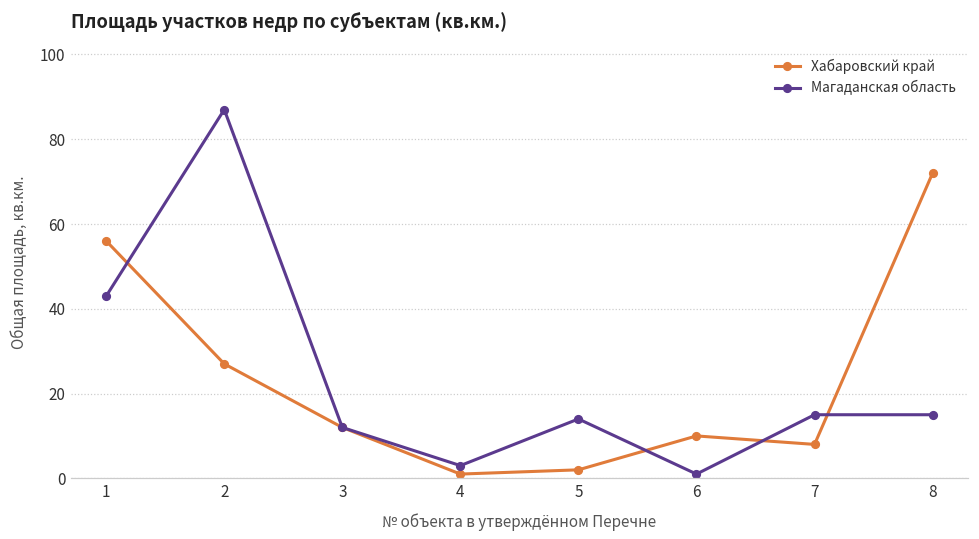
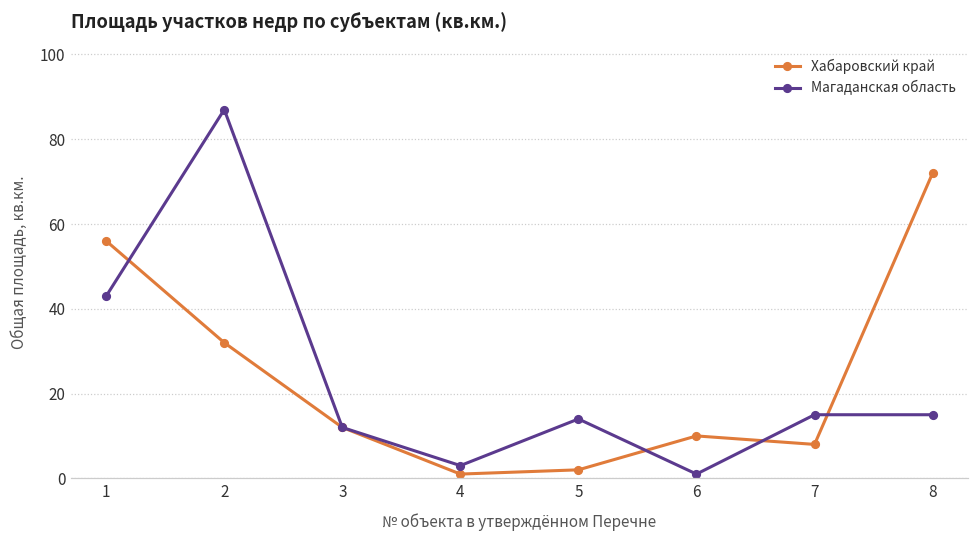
Хабаровский край, 2: 27 -> 32
